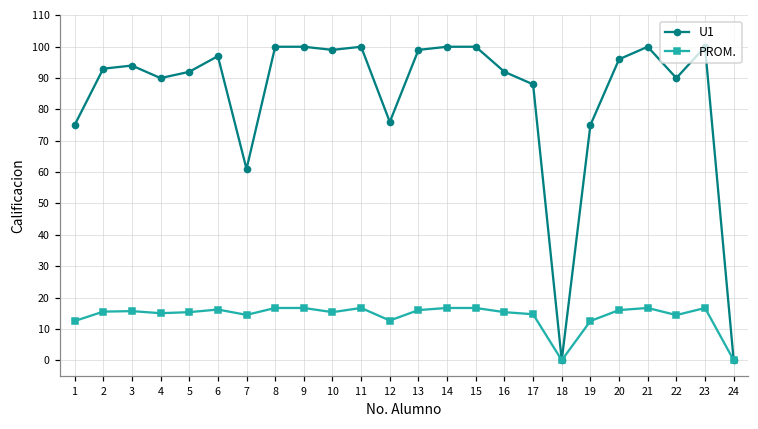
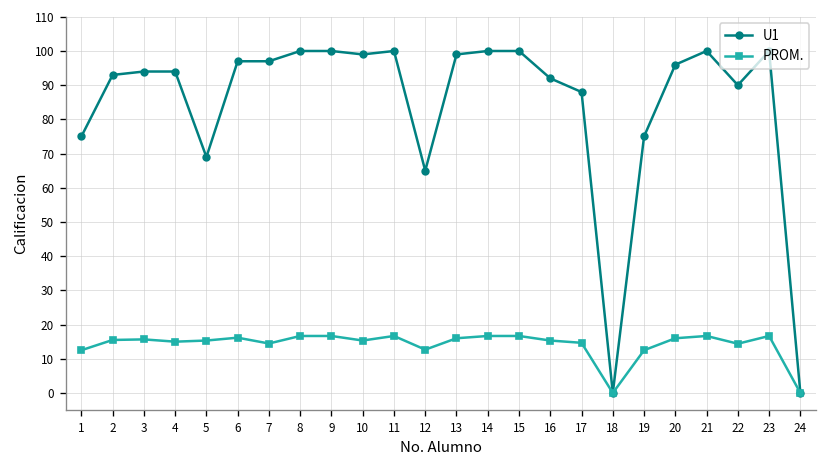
U1, 4: 90 -> 94
U1, 5: 92 -> 69
U1, 7: 61 -> 97
U1, 12: 76 -> 65
